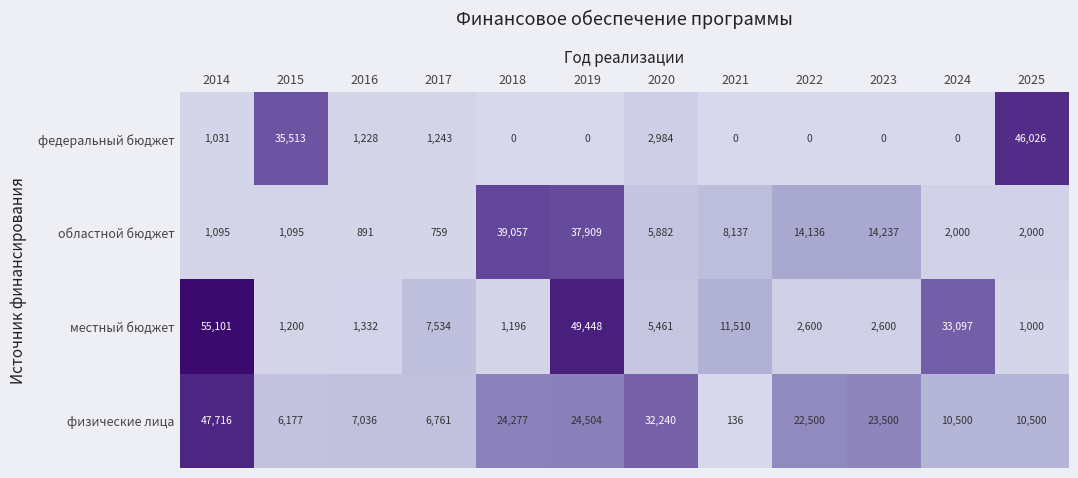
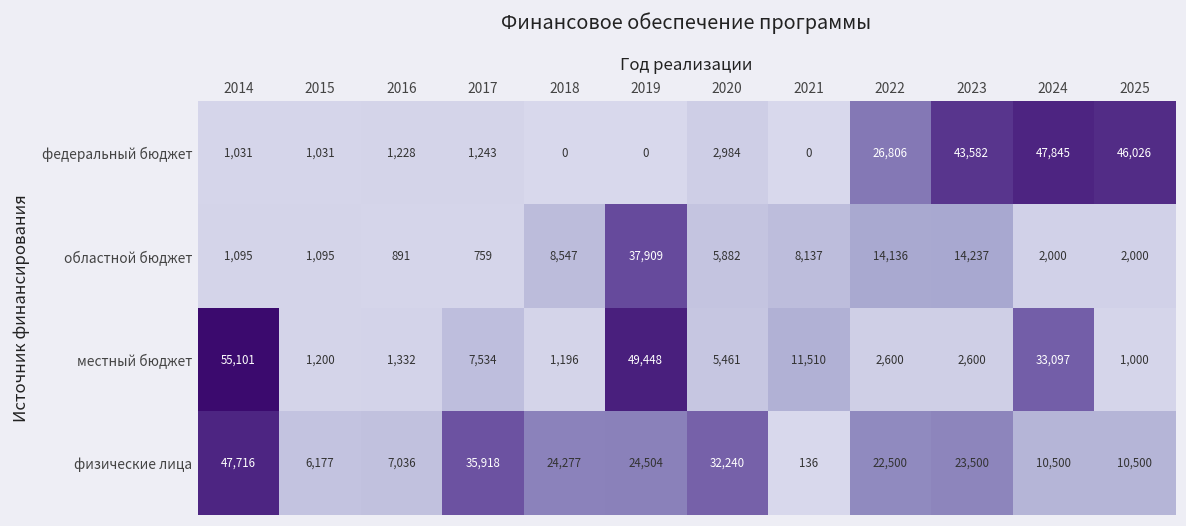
федеральный бюджет, 2015: 35,513 -> 1,031
федеральный бюджет, 2022: 0 -> 26,806
федеральный бюджет, 2023: 0 -> 43,582
федеральный бюджет, 2024: 0 -> 47,845
областной бюджет, 2018: 39,057 -> 8,547
физические лица, 2017: 6,761 -> 35,918
